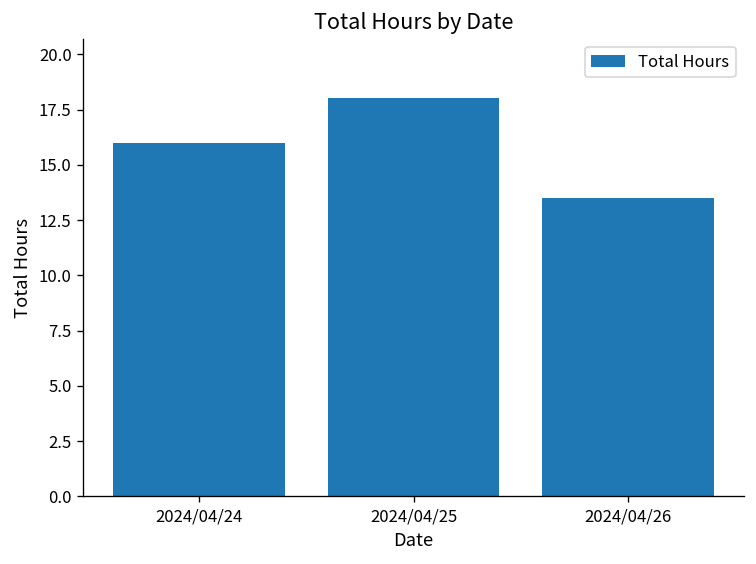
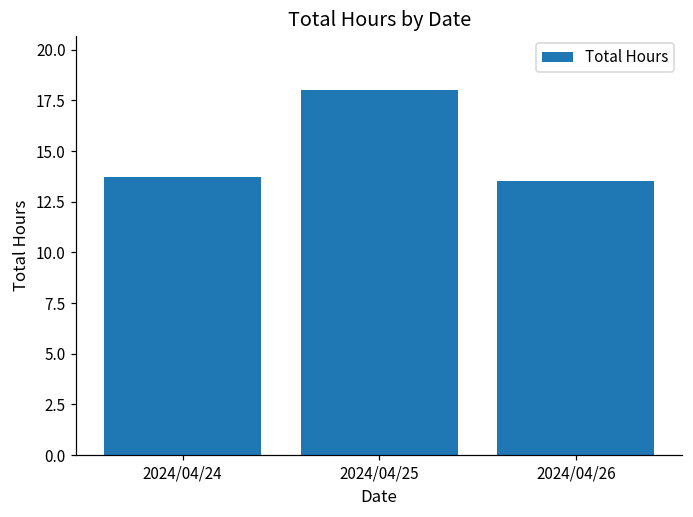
2024/04/24: 16.0 -> 13.7
